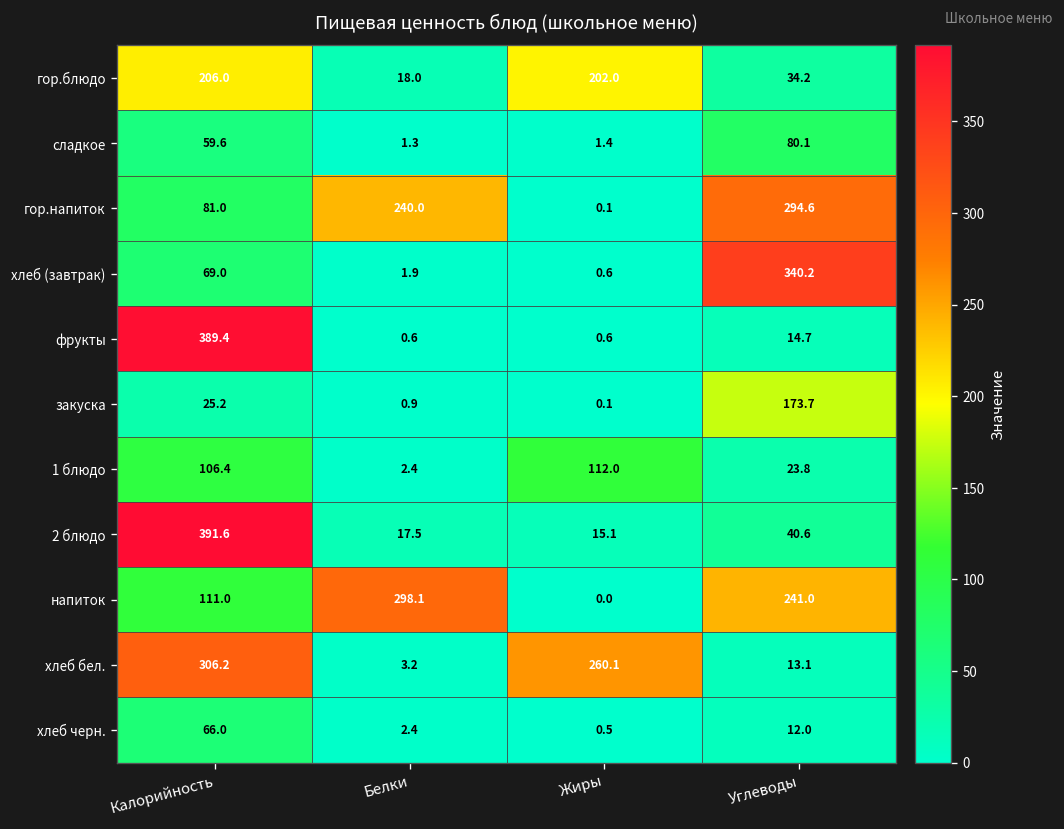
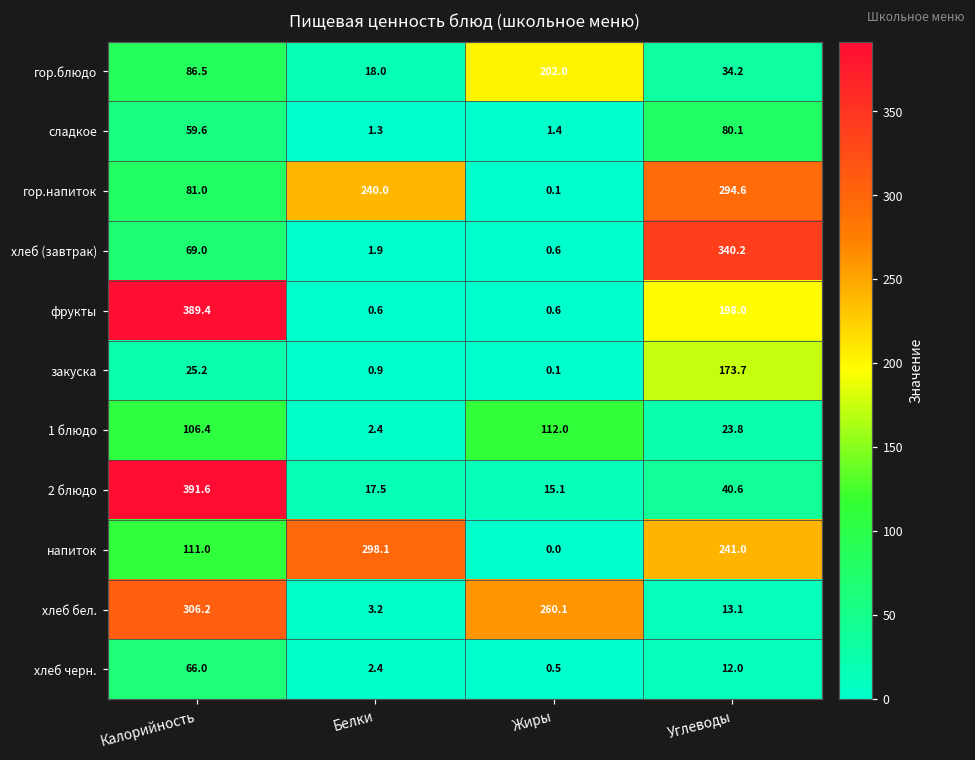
гор.блюдо, Калорийность: 206.0 -> 86.5
фрукты, Углеводы: 14.7 -> 198.0
